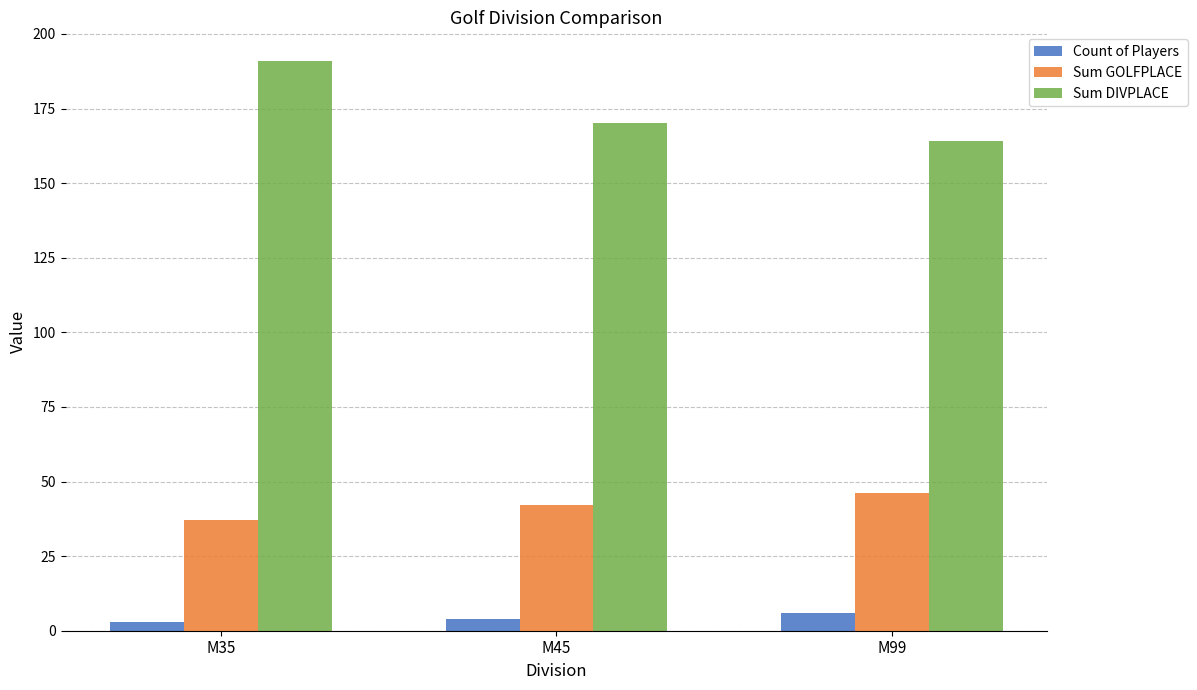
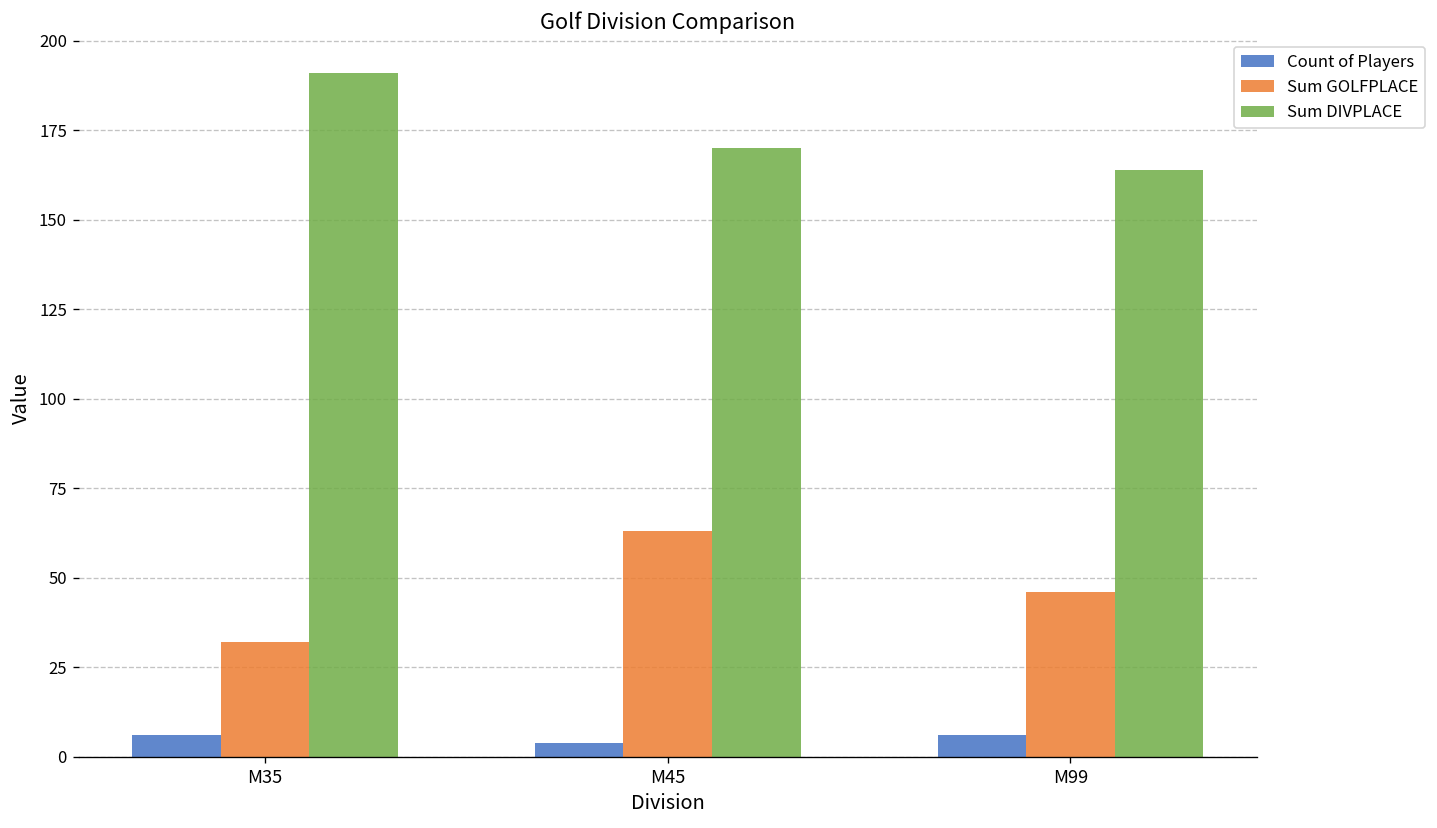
Count of Players, M35: 3 -> 6
Sum GOLFPLACE, M35: 37 -> 32
Sum GOLFPLACE, M45: 42 -> 63
